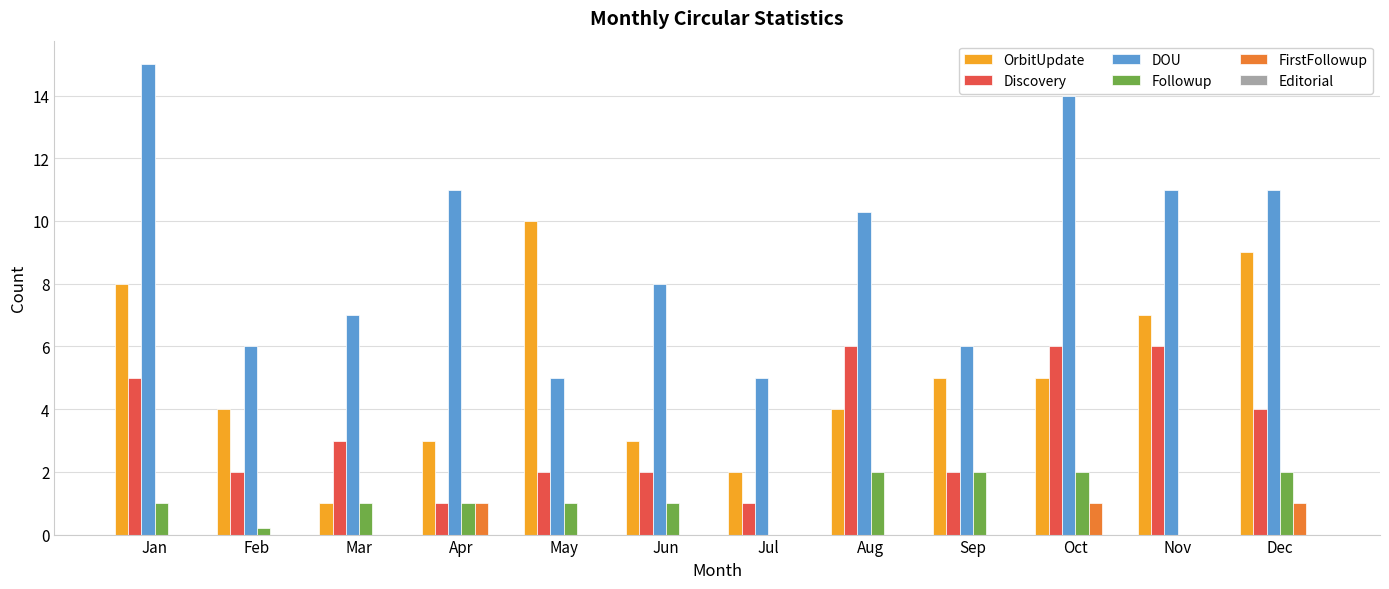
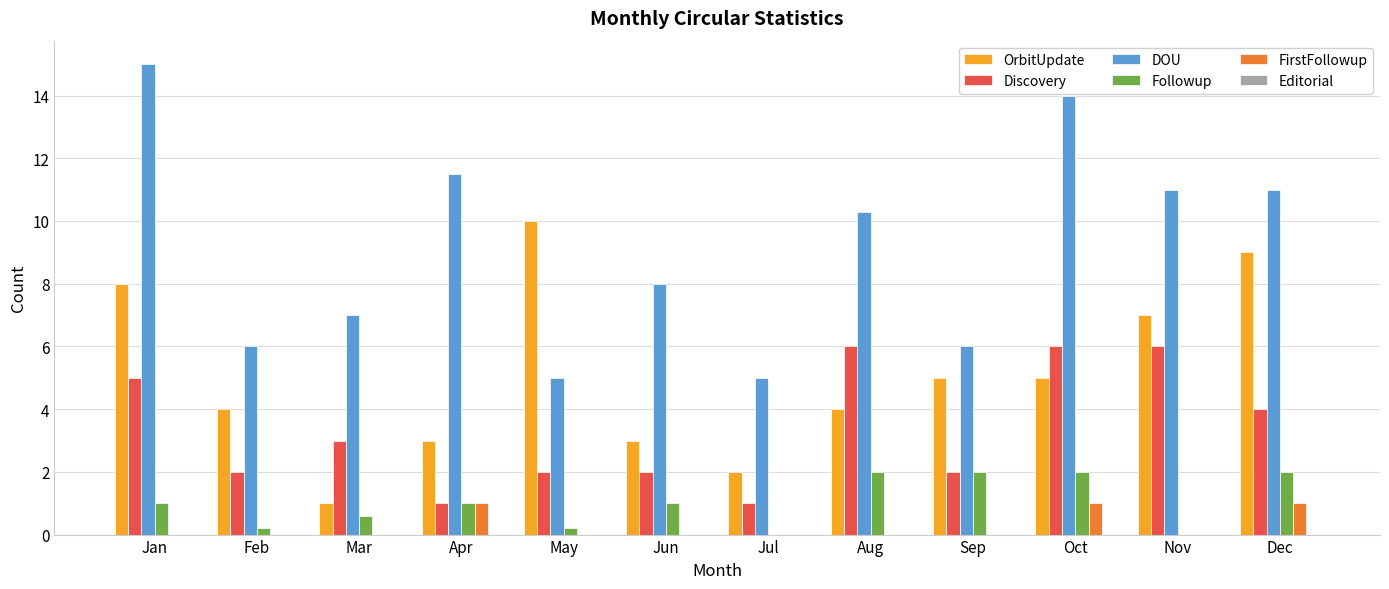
Followup, Mar: 1.0 -> 0.6
DOU, Apr: 11.0 -> 11.5
Followup, May: 1.0 -> 0.2
